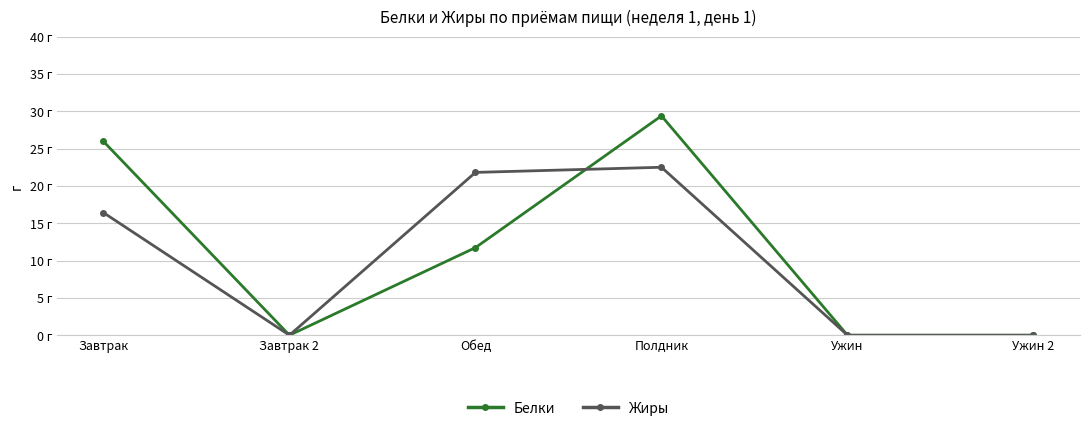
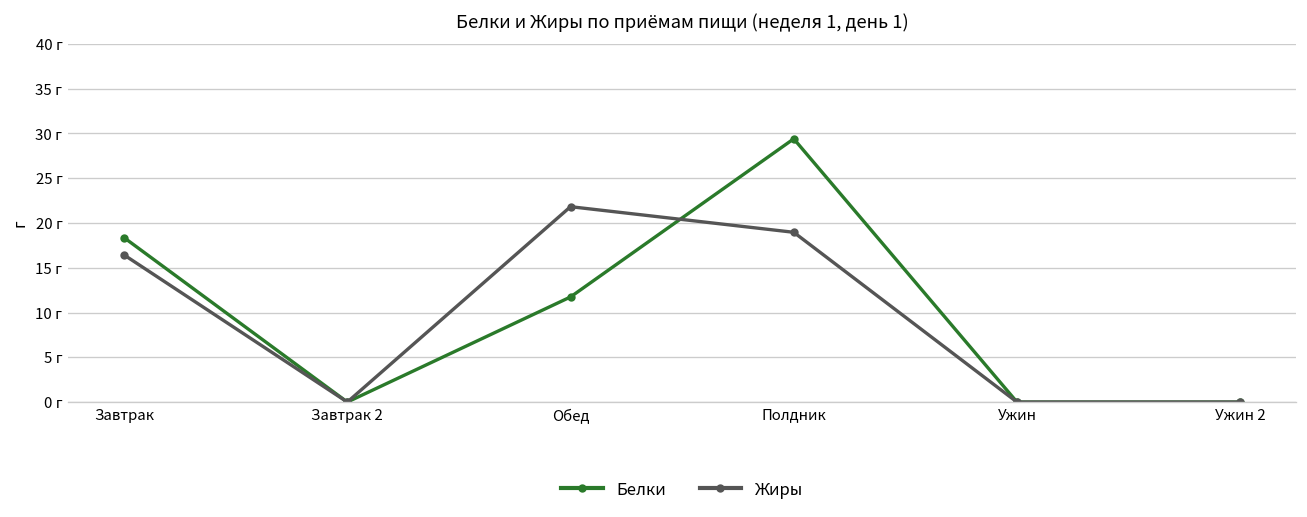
Белки, Завтрак: 26 г -> 18 г
Жиры, Полдник: 23 г -> 19 г
